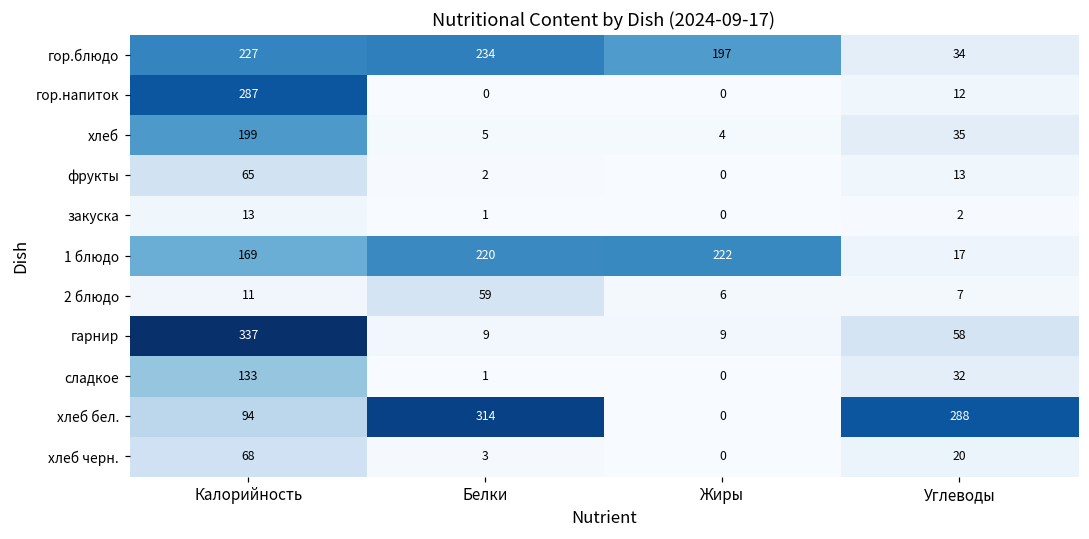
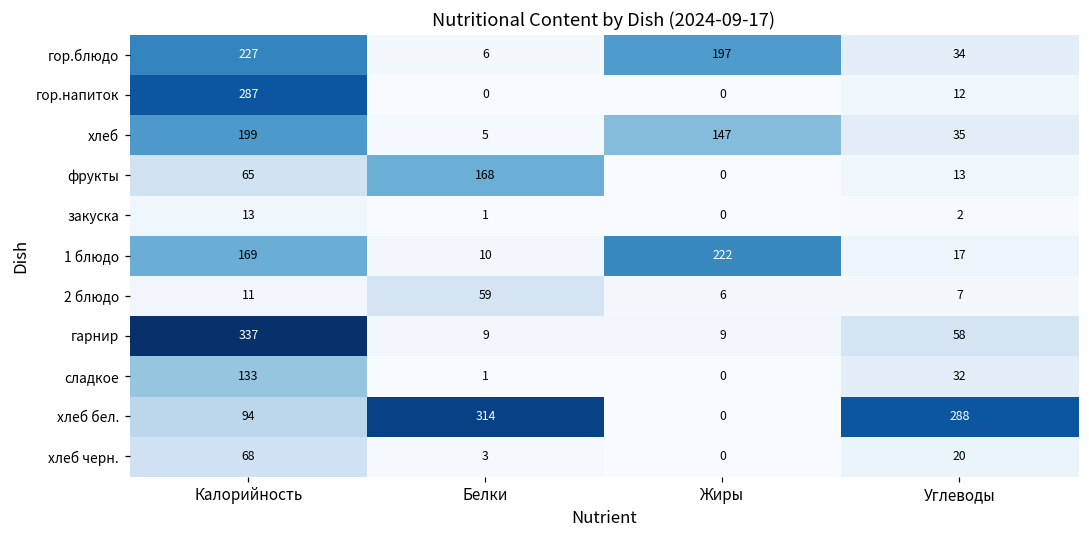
гор.блюдо, Белки: 234 -> 6
хлеб, Жиры: 4 -> 147
фрукты, Белки: 2 -> 168
1 блюдо, Белки: 220 -> 10
